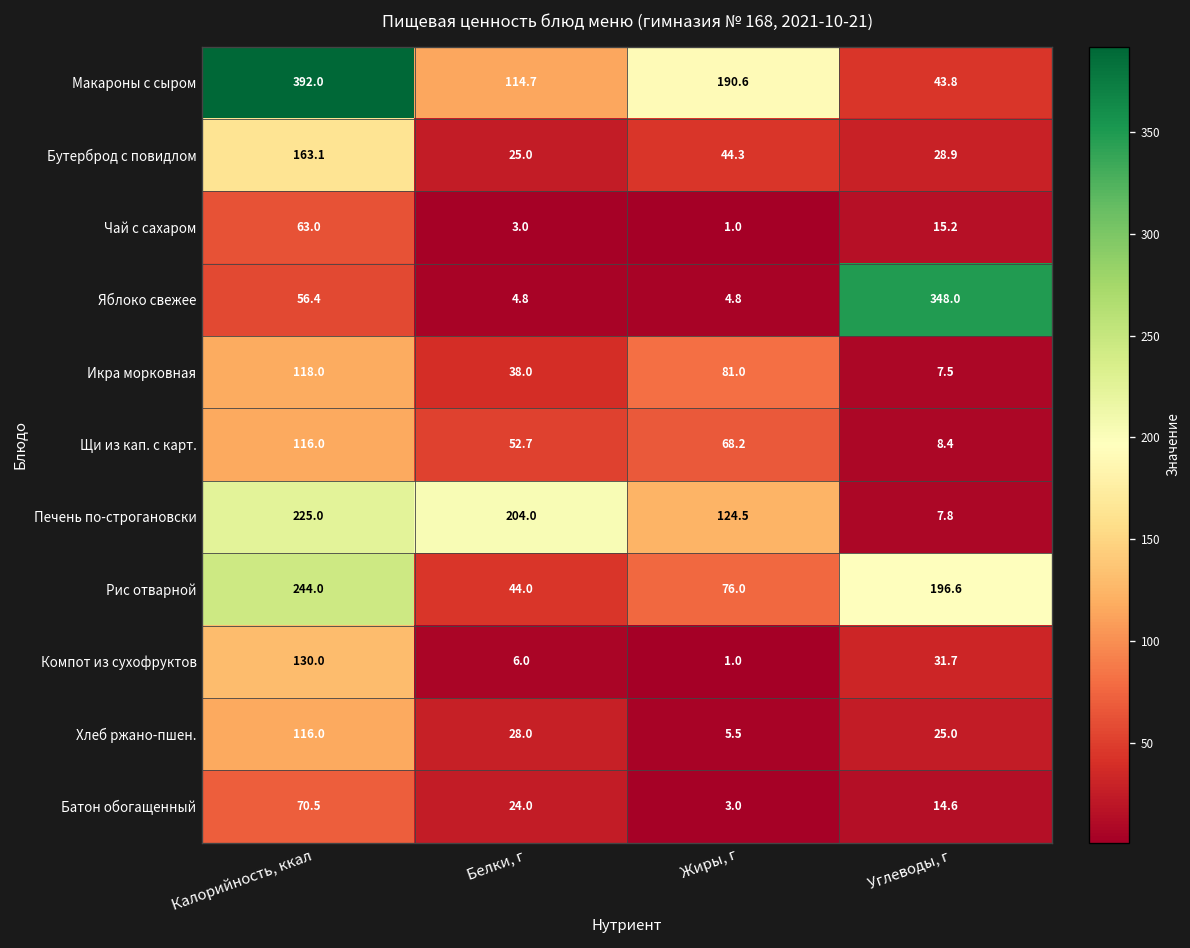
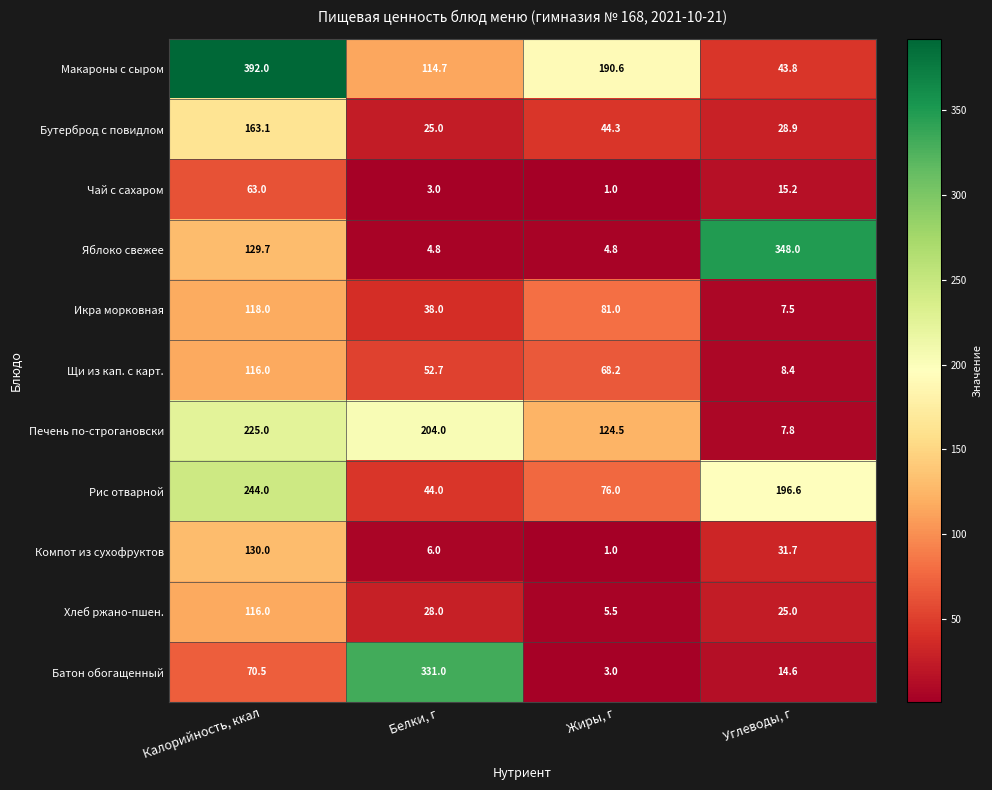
Яблоко свежее, Калорийность, ккал: 56.4 -> 129.7
Батон обогащенный, Белки, г: 24.0 -> 331.0
